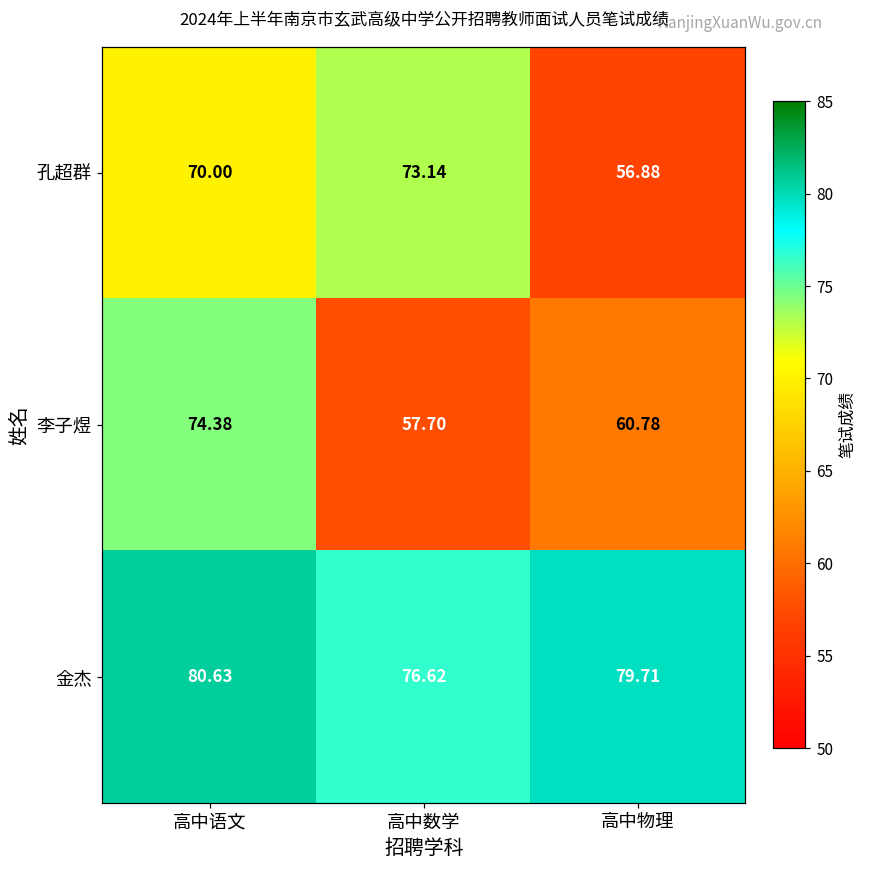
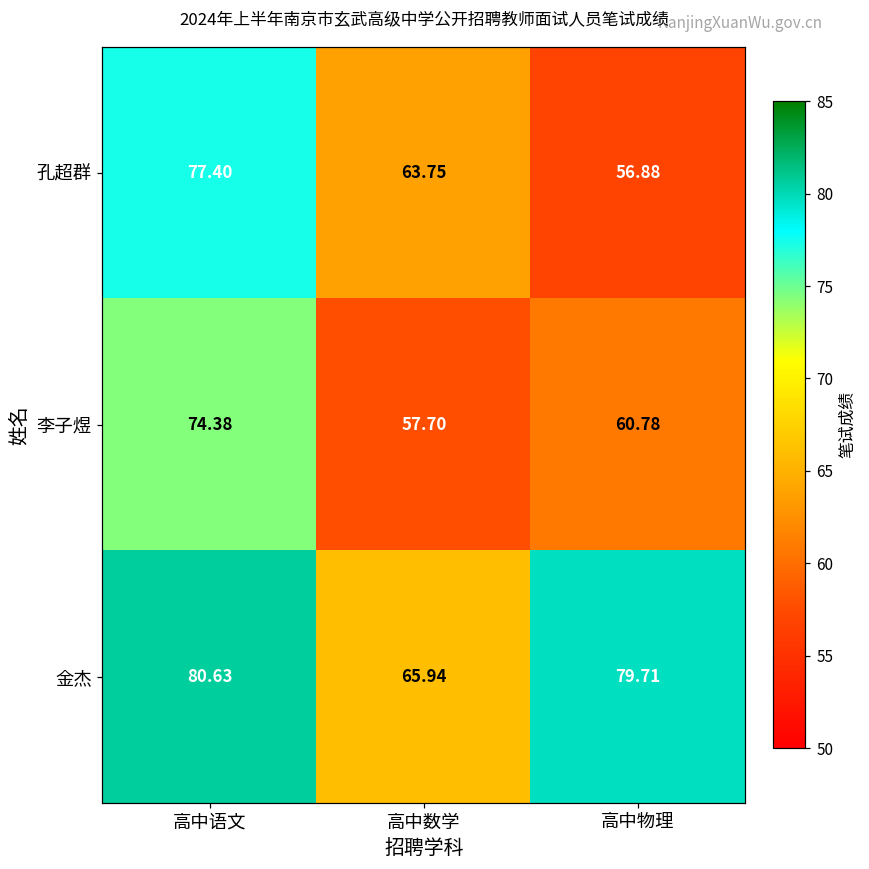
孔超群, 高中语文: 70.00 -> 77.40
孔超群, 高中数学: 73.14 -> 63.75
金杰, 高中数学: 76.62 -> 65.94
